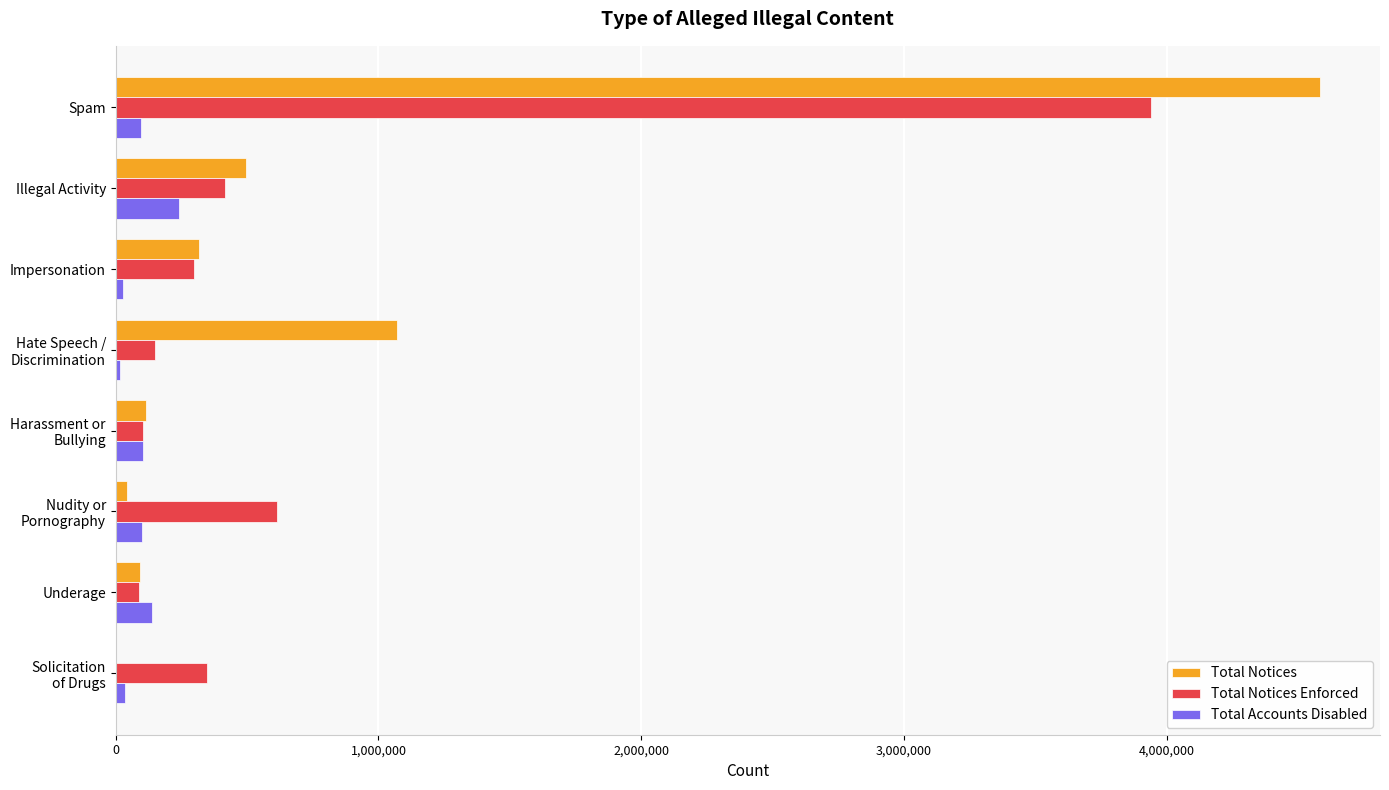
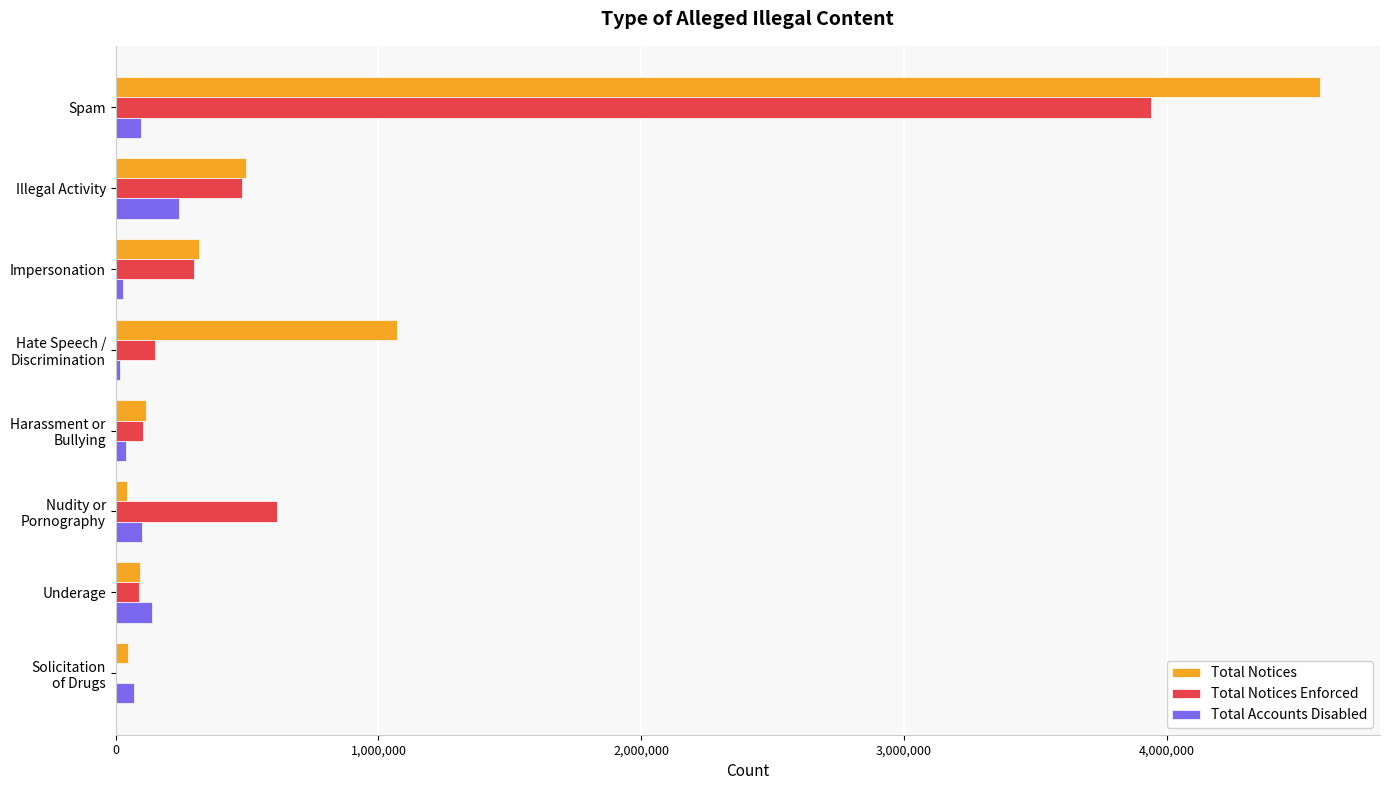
Total Notices Enforced, Illegal Activity: 420,000 -> 480,000
Total Accounts Disabled, Harassment or Bullying: 100,000 -> 40,000
Total Notices, Solicitation of Drugs: 0 -> 50,000
Total Notices Enforced, Solicitation of Drugs: 350,000 -> 0
Total Accounts Disabled, Solicitation of Drugs: 30,000 -> 70,000
